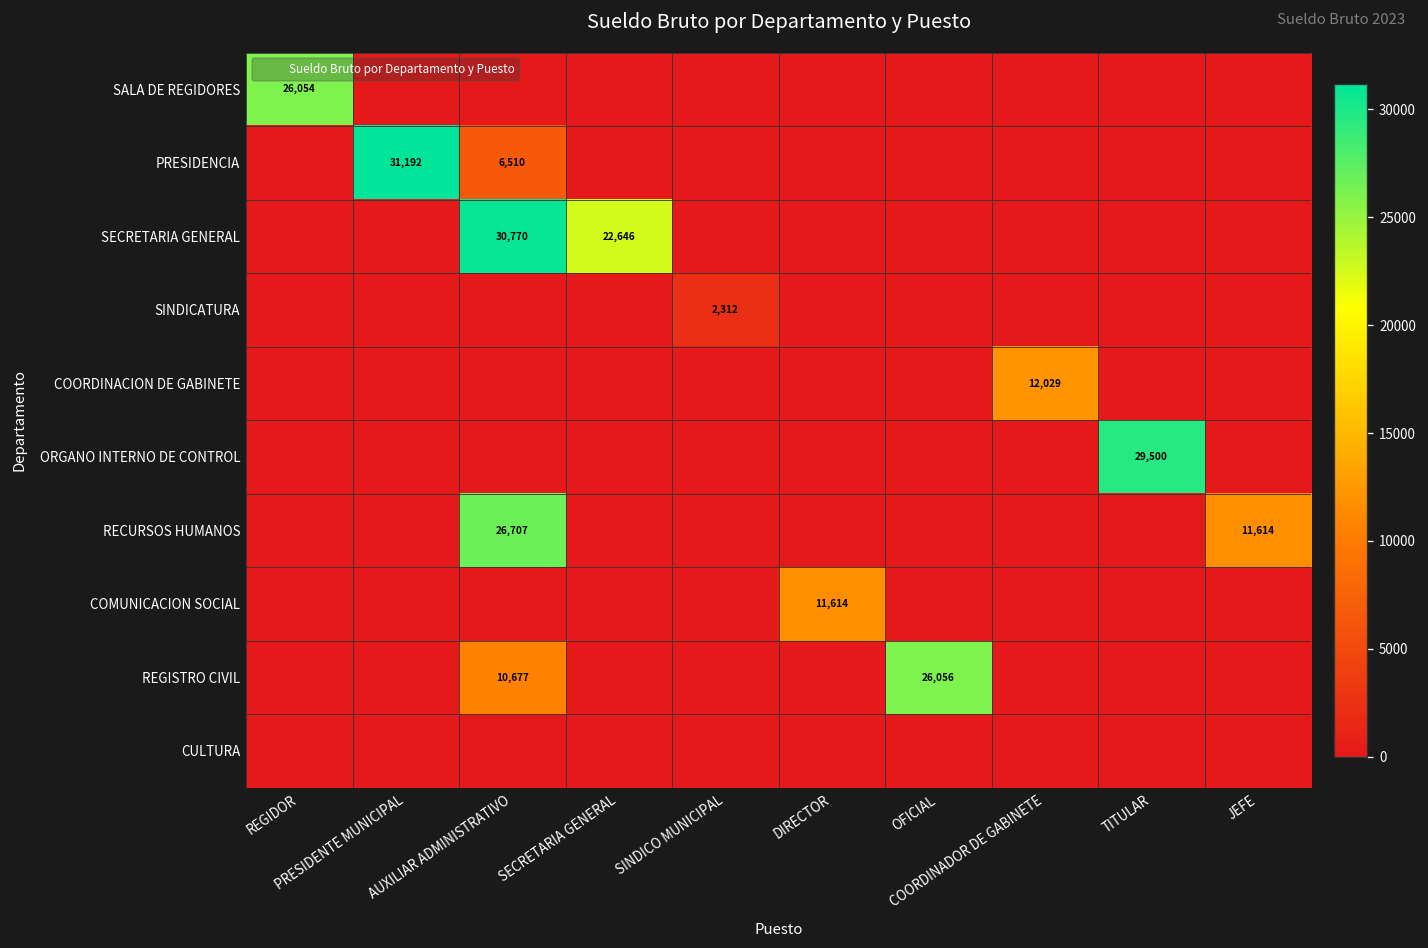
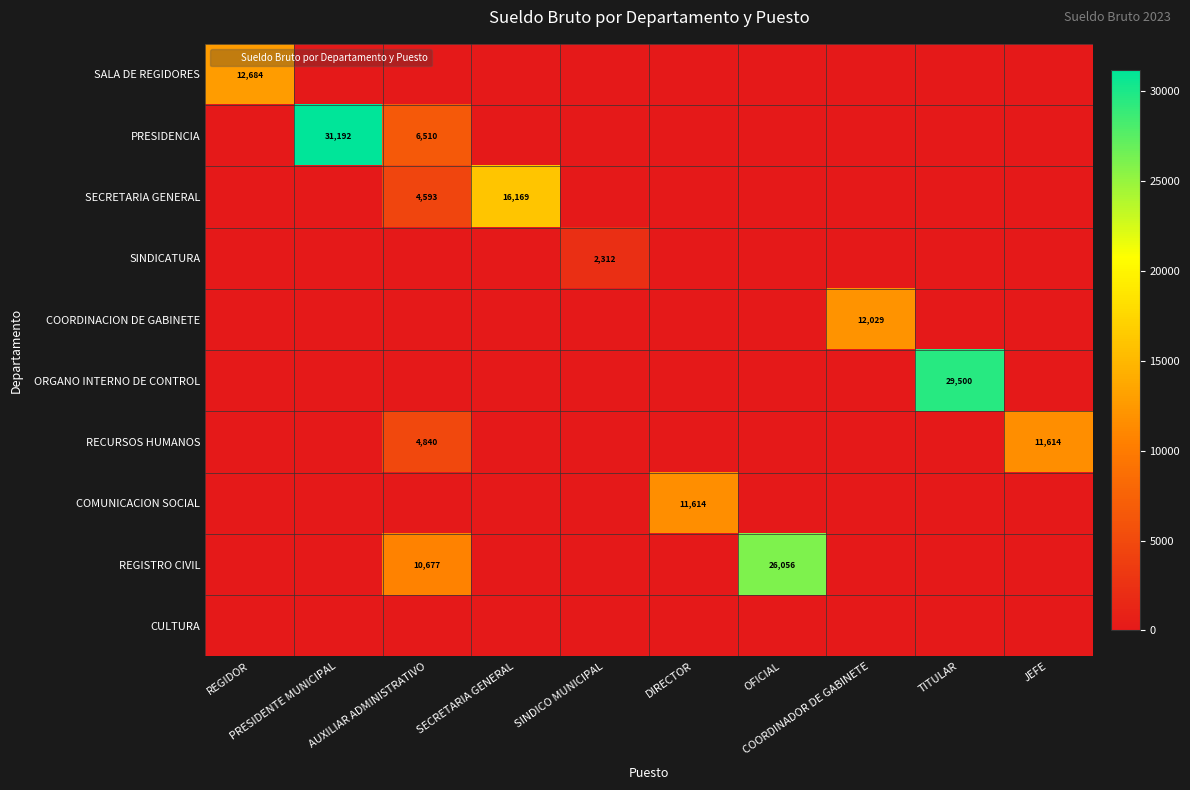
SALA DE REGIDORES, REGIDOR: 26,054 -> 12,684
SECRETARIA GENERAL, AUXILIAR ADMINISTRATIVO: 30,770 -> 4,593
SECRETARIA GENERAL, SECRETARIA GENERAL: 22,646 -> 16,169
RECURSOS HUMANOS, AUXILIAR ADMINISTRATIVO: 26,707 -> 4,840
